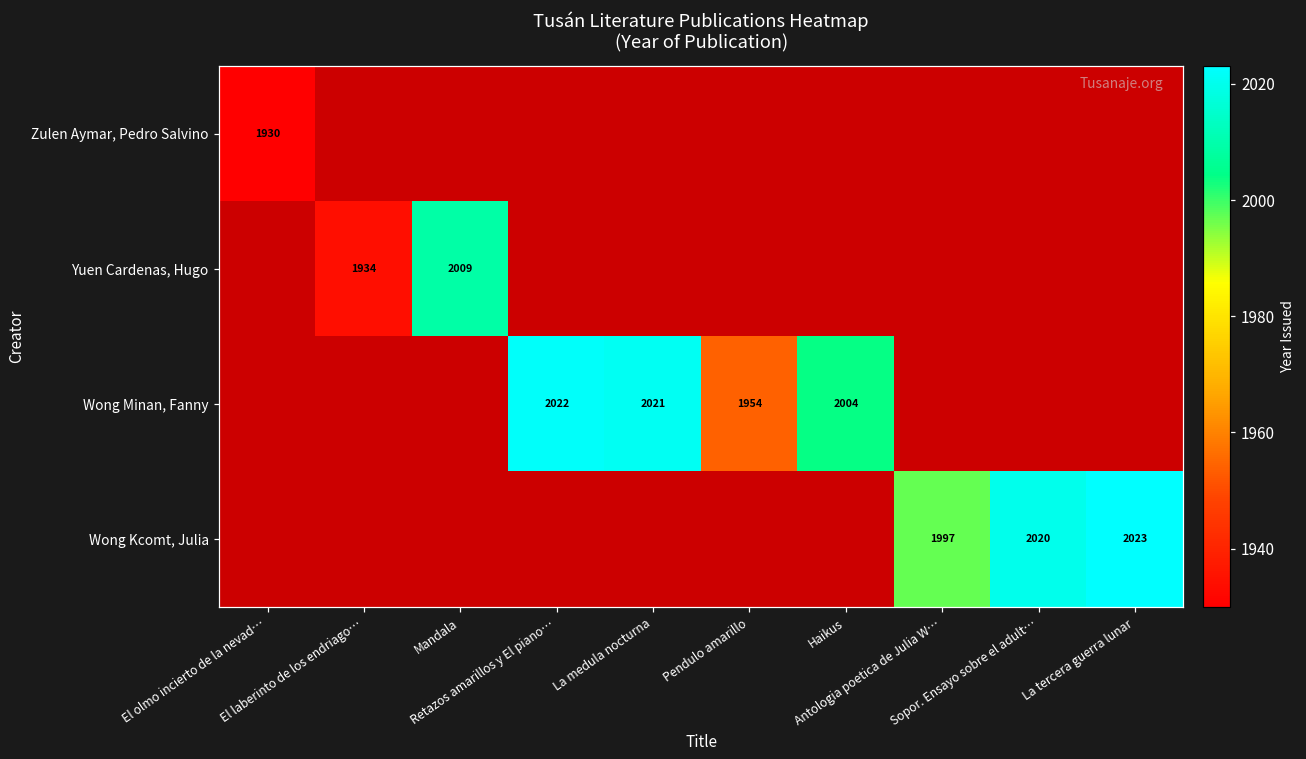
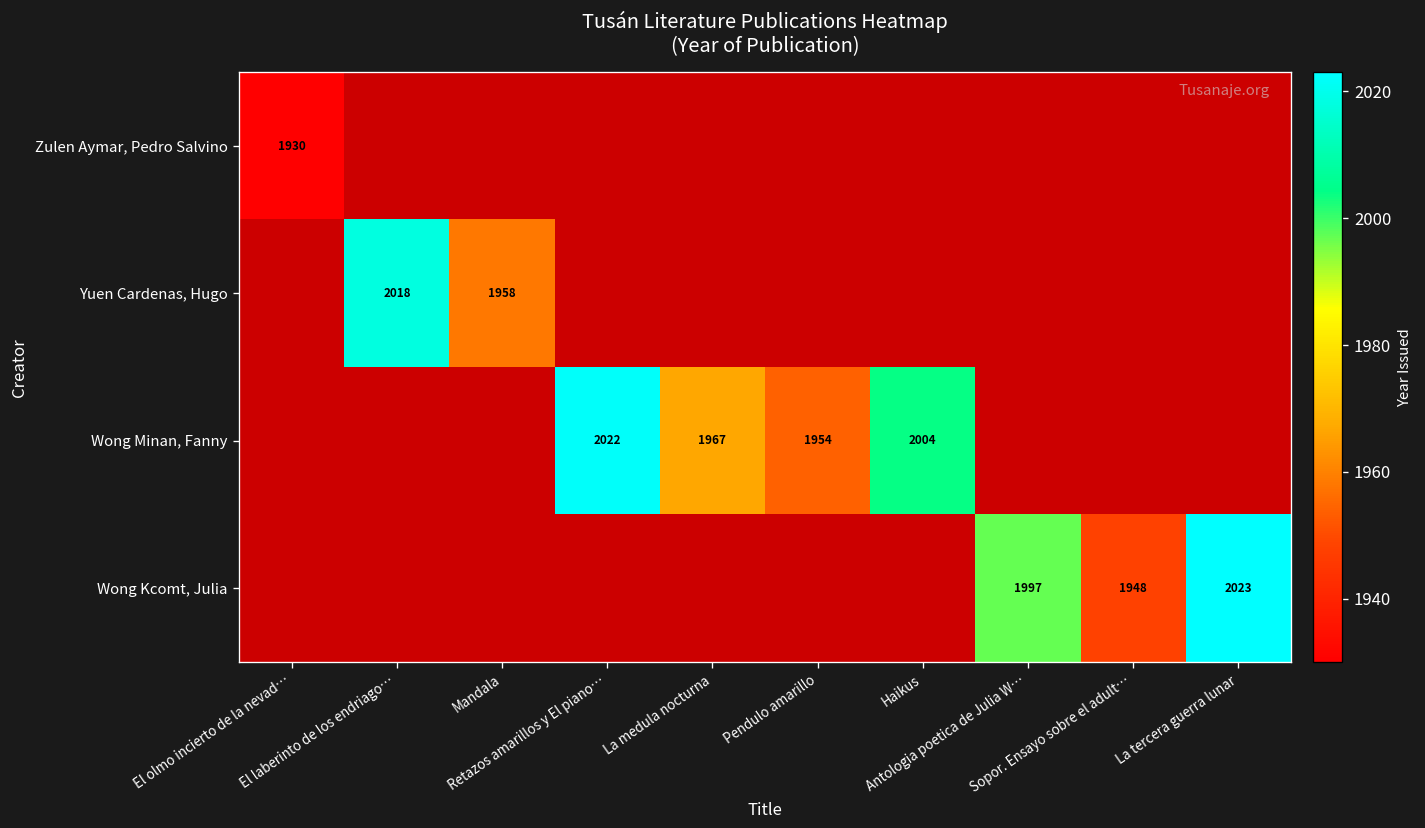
Yuen Cardenas, Hugo, El laberinto de los endriago…: 1934 -> 2018
Yuen Cardenas, Hugo, Mandala: 2009 -> 1958
Wong Minan, Fanny, La medula nocturna: 2021 -> 1967
Wong Kcomt, Julia, Sopor. Ensayo sobre el adult…: 2020 -> 1948
